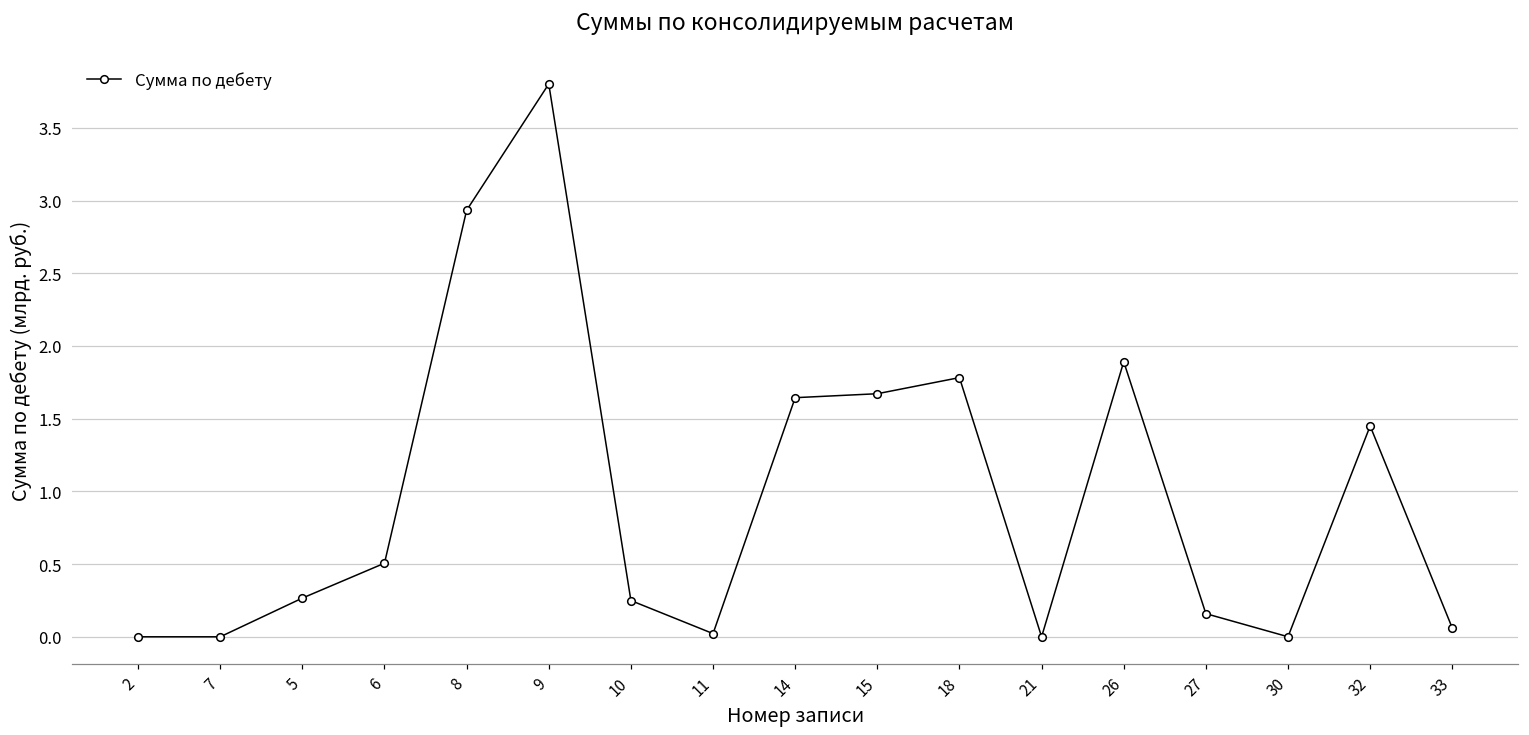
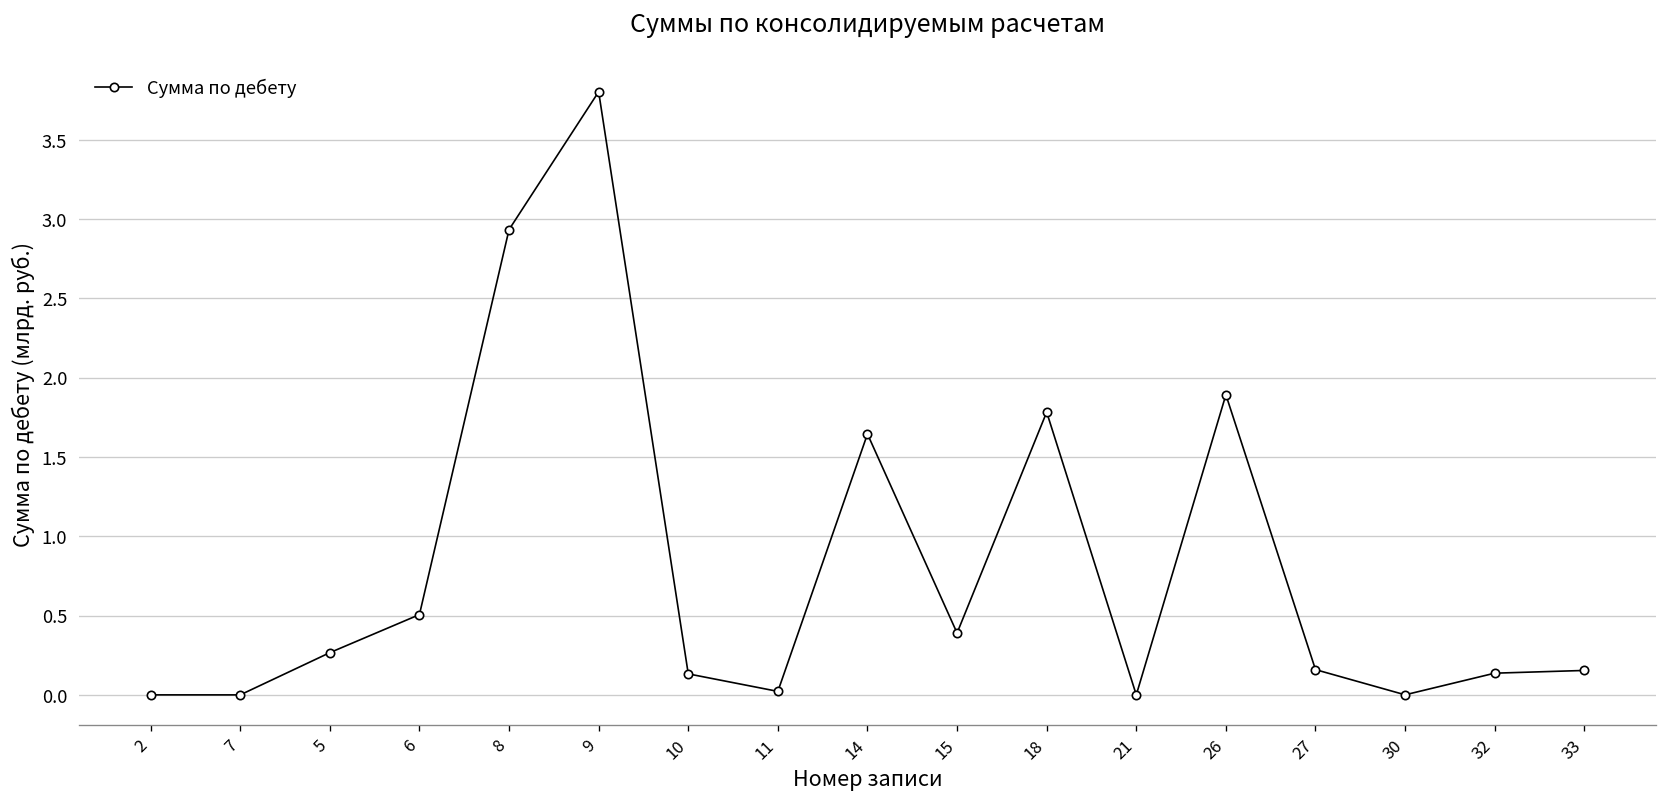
10: 0.25 -> 0.13
15: 1.67 -> 0.39
32: 1.45 -> 0.14
33: 0.06 -> 0.15
